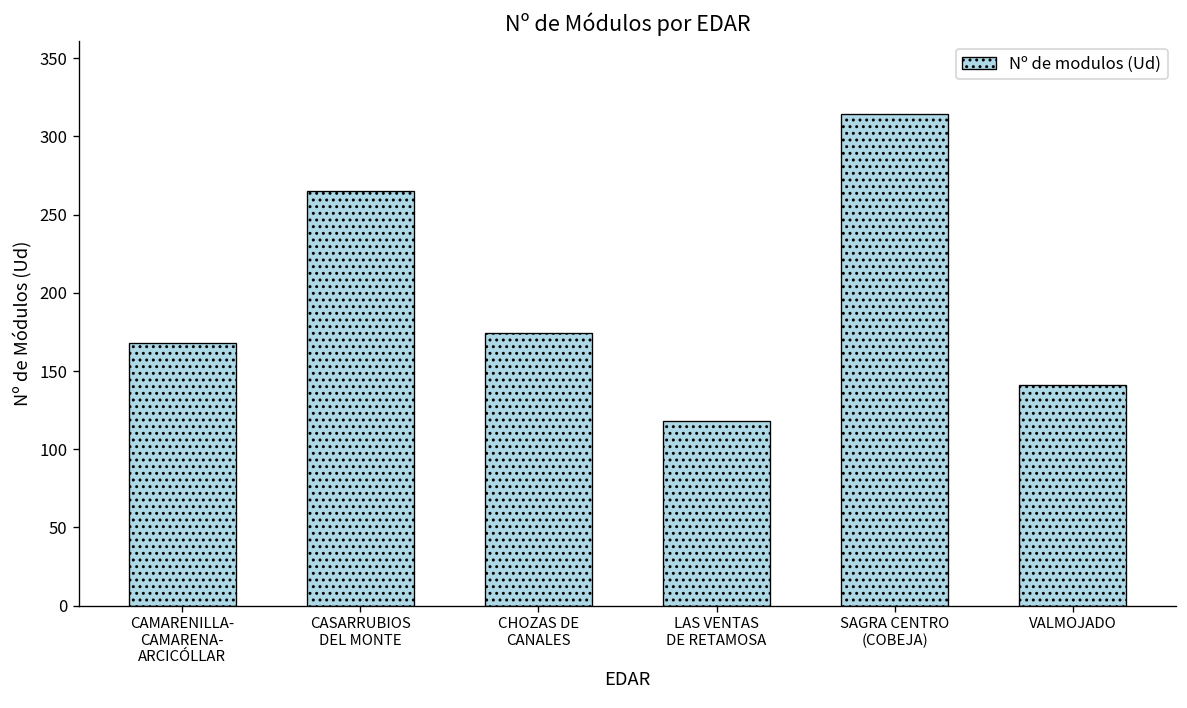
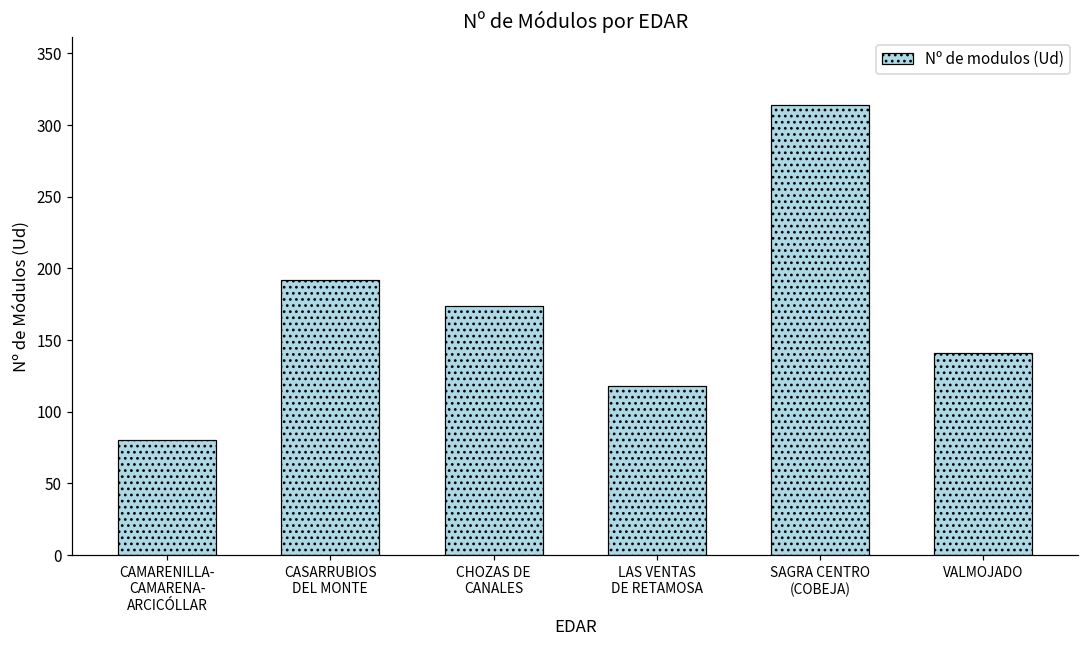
CAMARENILLA- CAMARENA- ARCICÓLLAR: 168 -> 80
CASARRUBIOS DEL MONTE: 265 -> 192
